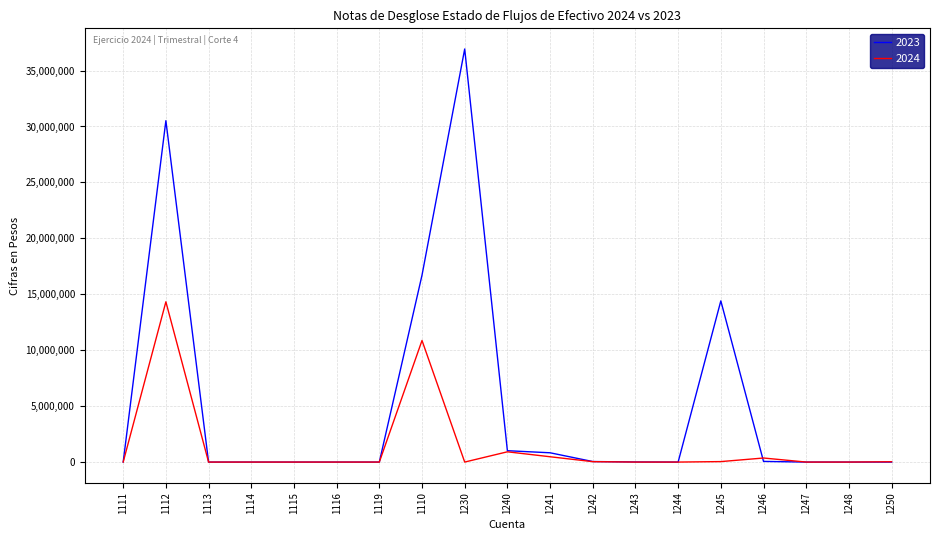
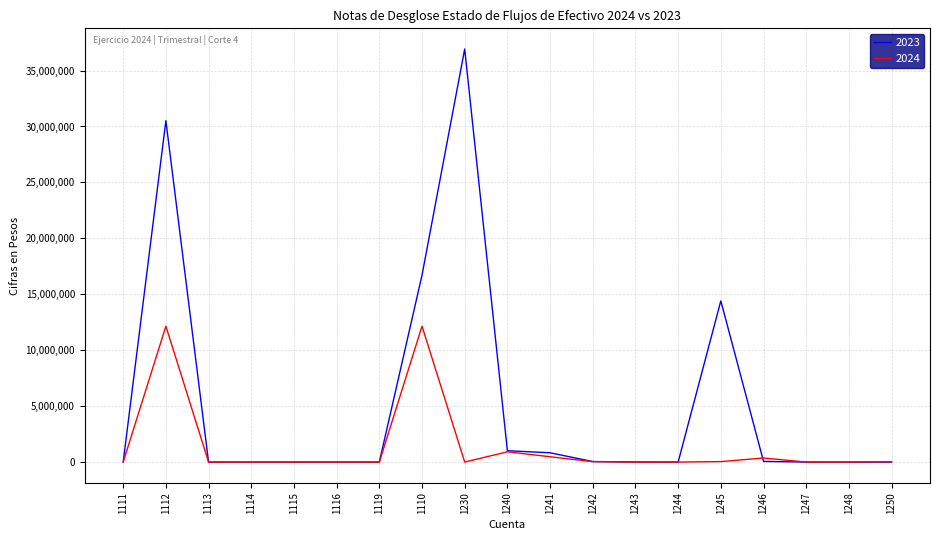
2024, 1112: 14,300,000 -> 12,100,000
2024, 1110: 10,900,000 -> 12,200,000
